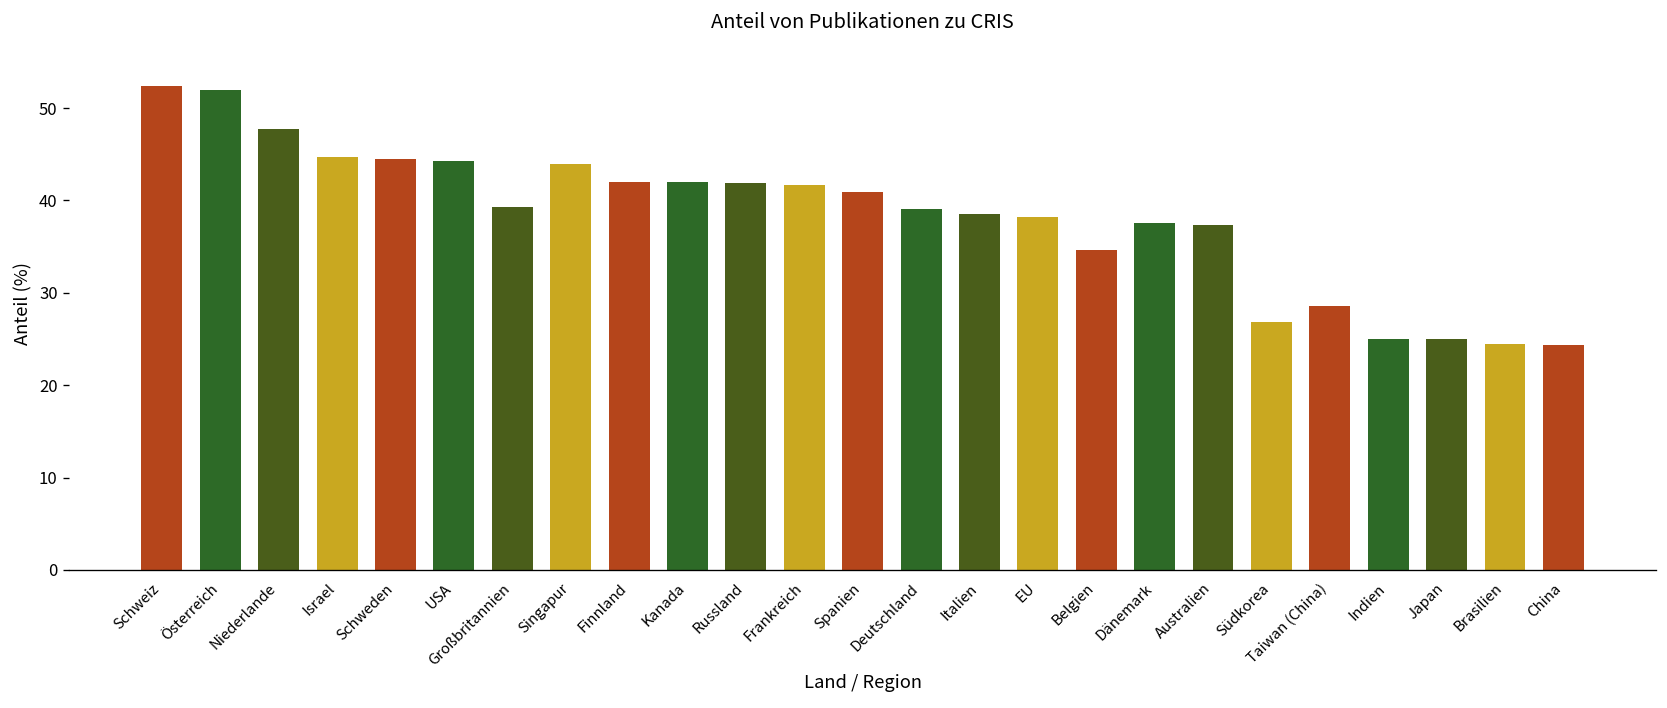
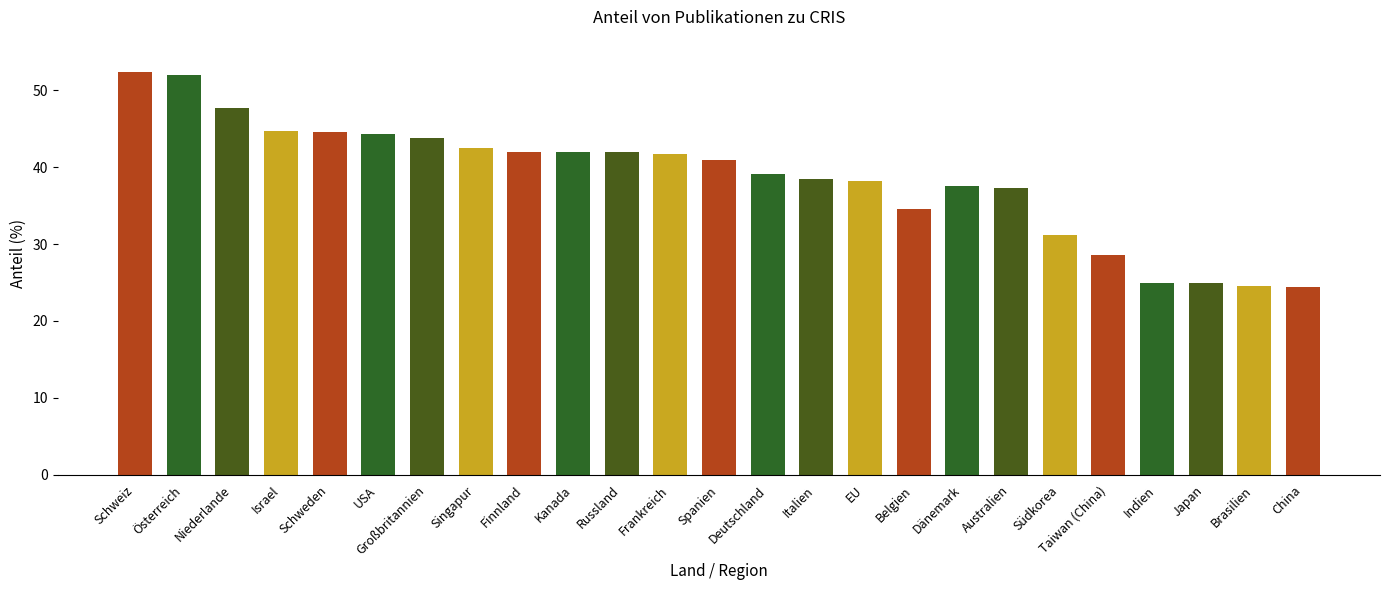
Großbritannien: 39 -> 44
Singapur: 44 -> 43
Südkorea: 27 -> 31
